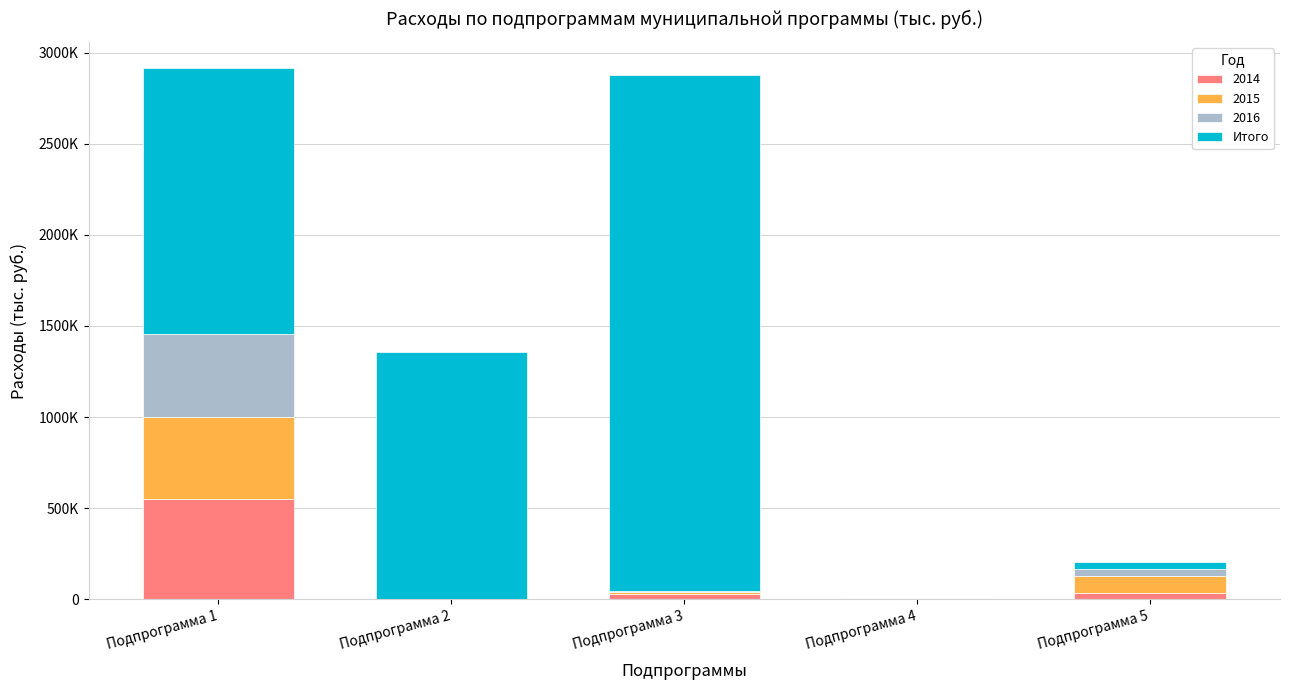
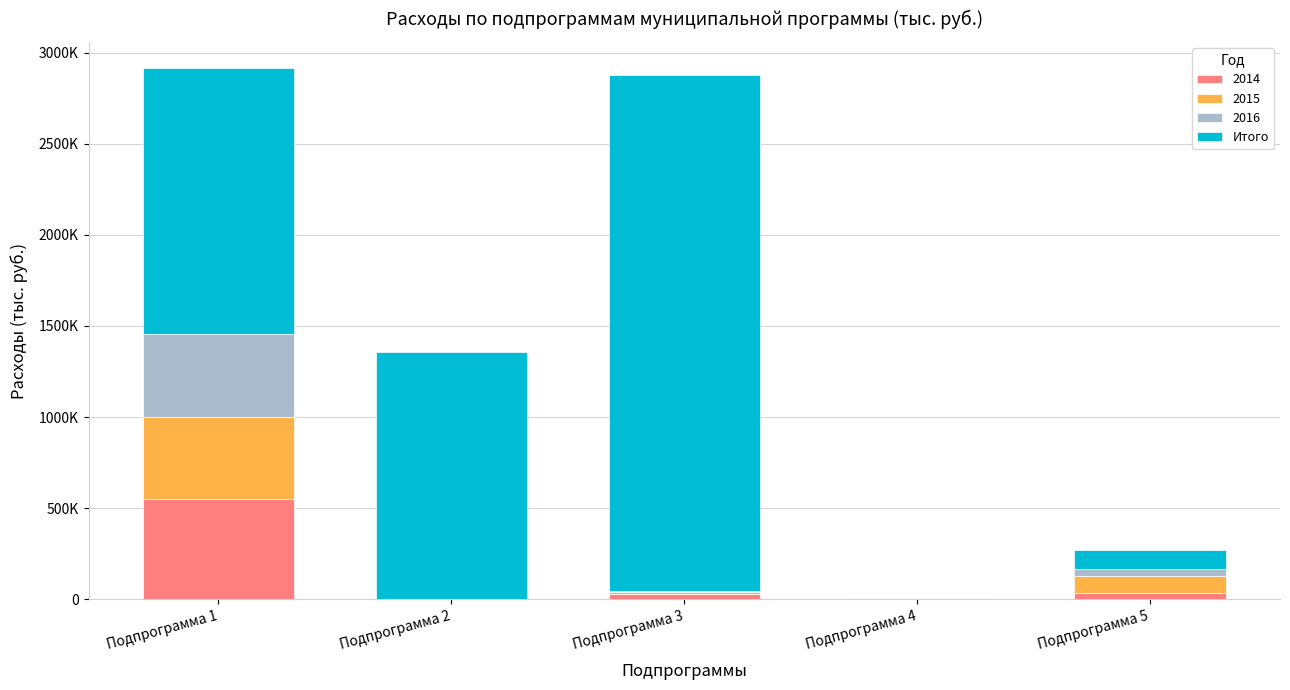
Итого, Подпрограмма 5: 40000 -> 100000
